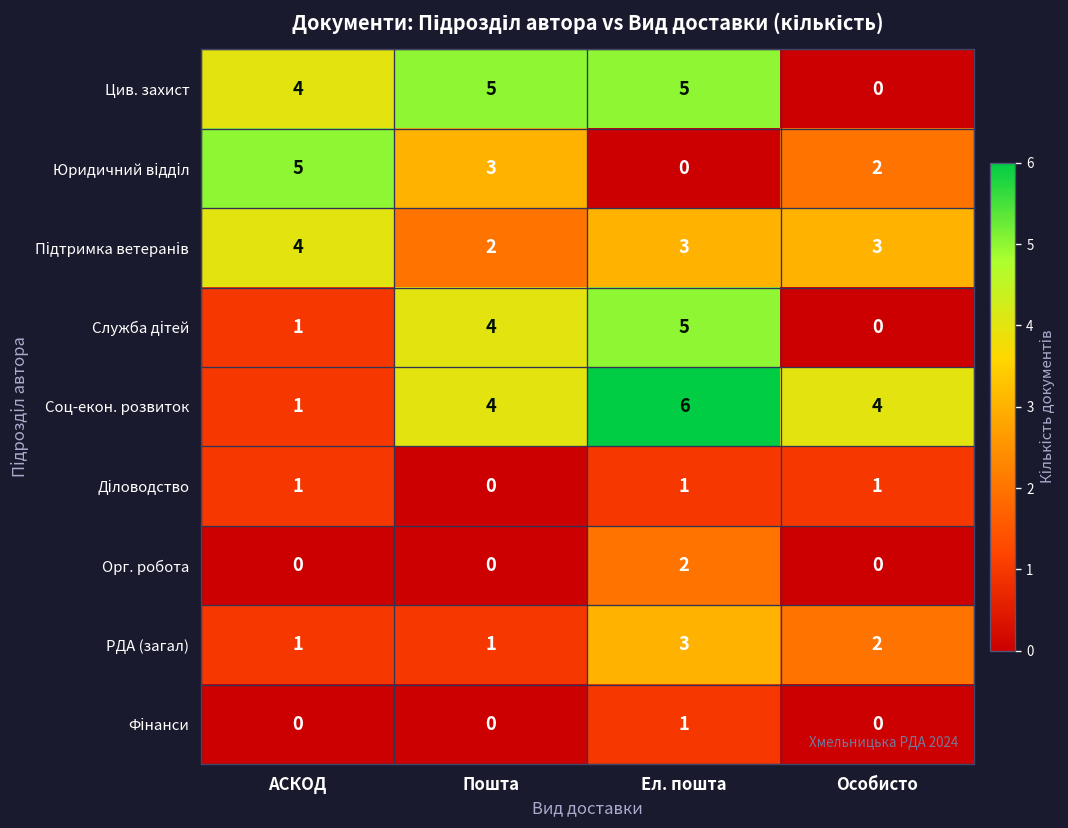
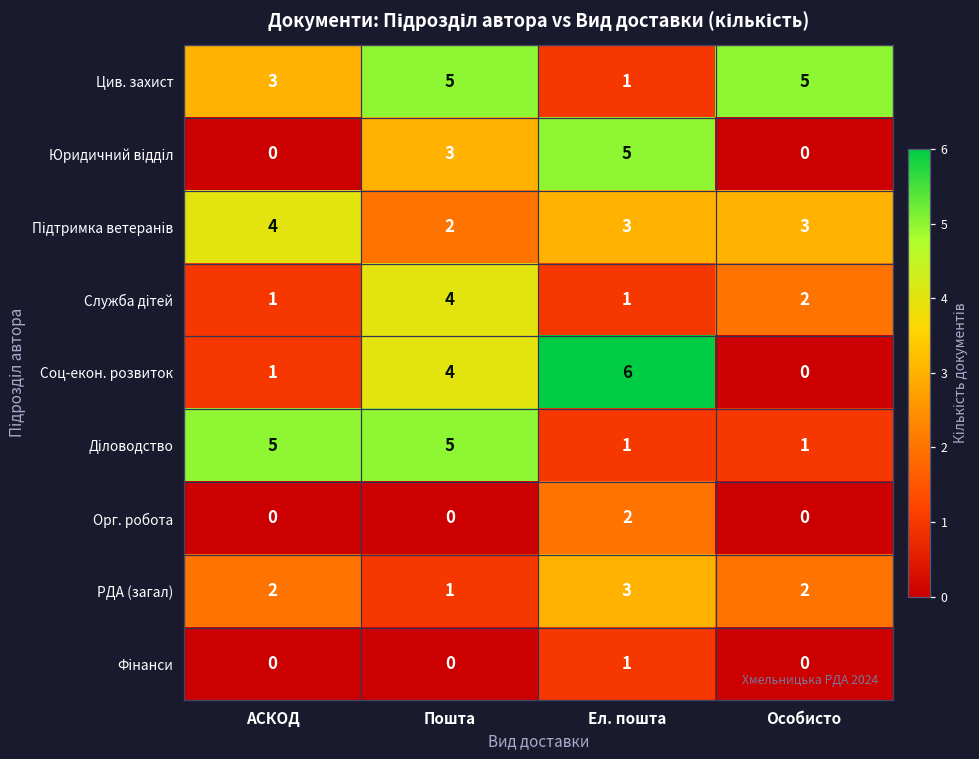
Цив. захист, АСКОД: 4 -> 3
Цив. захист, Ел. пошта: 5 -> 1
Цив. захист, Особисто: 0 -> 5
Юридичний відділ, АСКОД: 5 -> 0
Юридичний відділ, Ел. пошта: 0 -> 5
Юридичний відділ, Особисто: 2 -> 0
Служба дітей, Ел. пошта: 5 -> 1
Служба дітей, Особисто: 0 -> 2
Соц-екон. розвиток, Особисто: 4 -> 0
Діловодство, АСКОД: 1 -> 5
Діловодство, Пошта: 0 -> 5
РДА (загал), АСКОД: 1 -> 2
